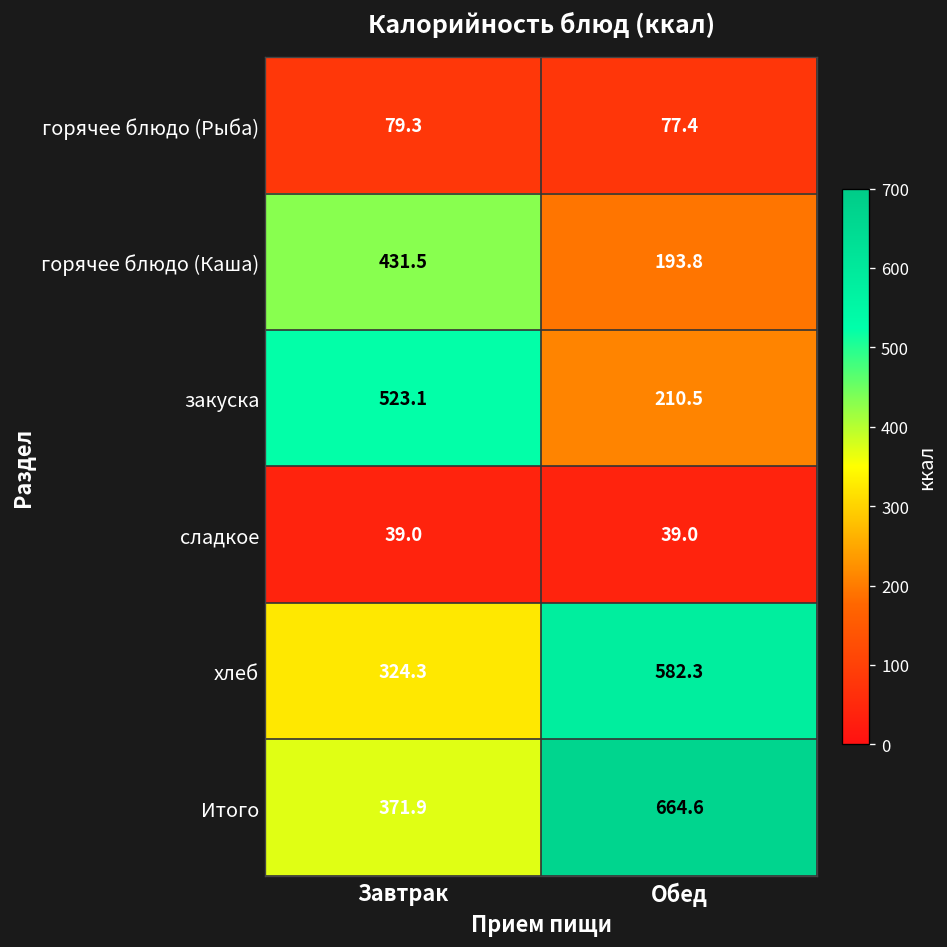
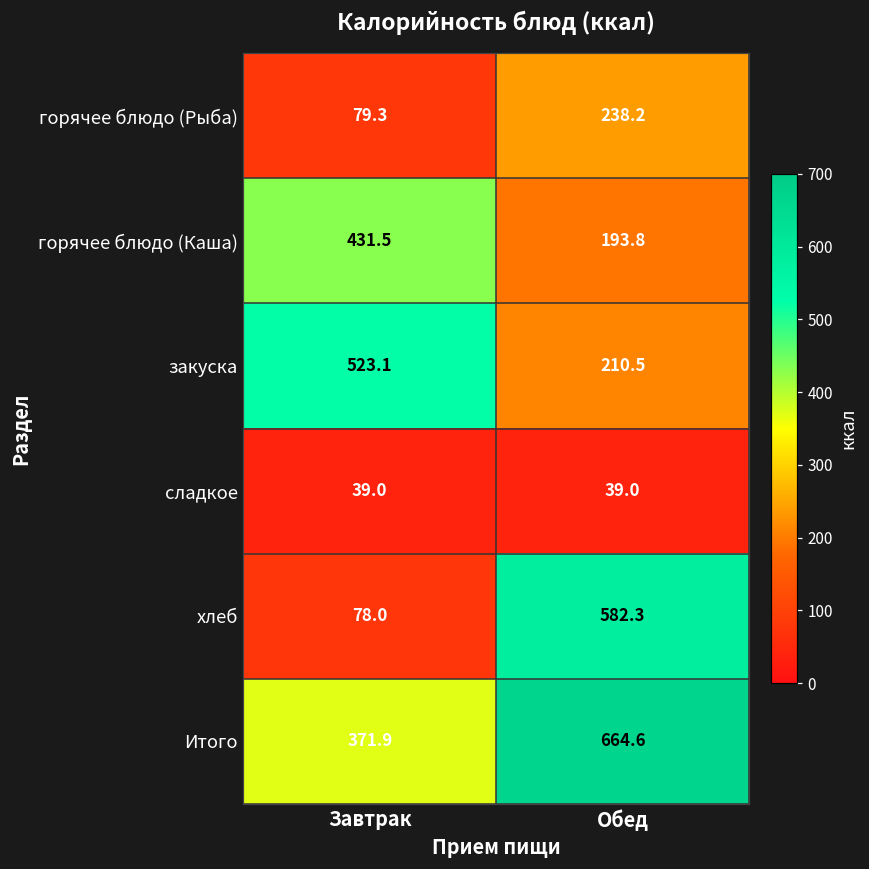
горячее блюдо (Рыба), Обед: 77.4 -> 238.2
хлеб, Завтрак: 324.3 -> 78.0
